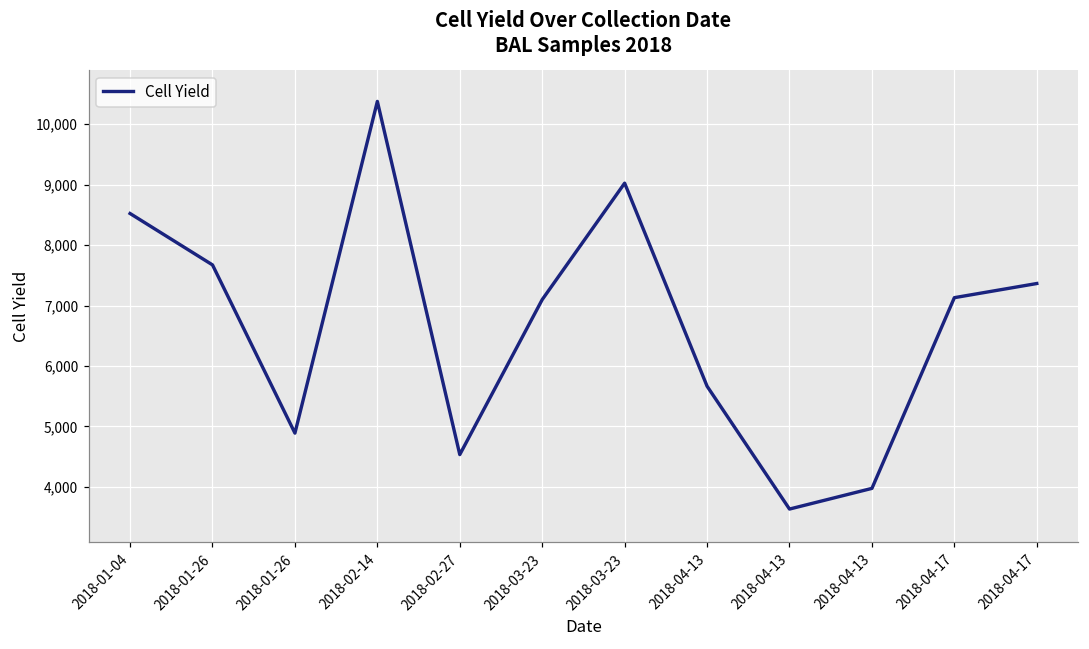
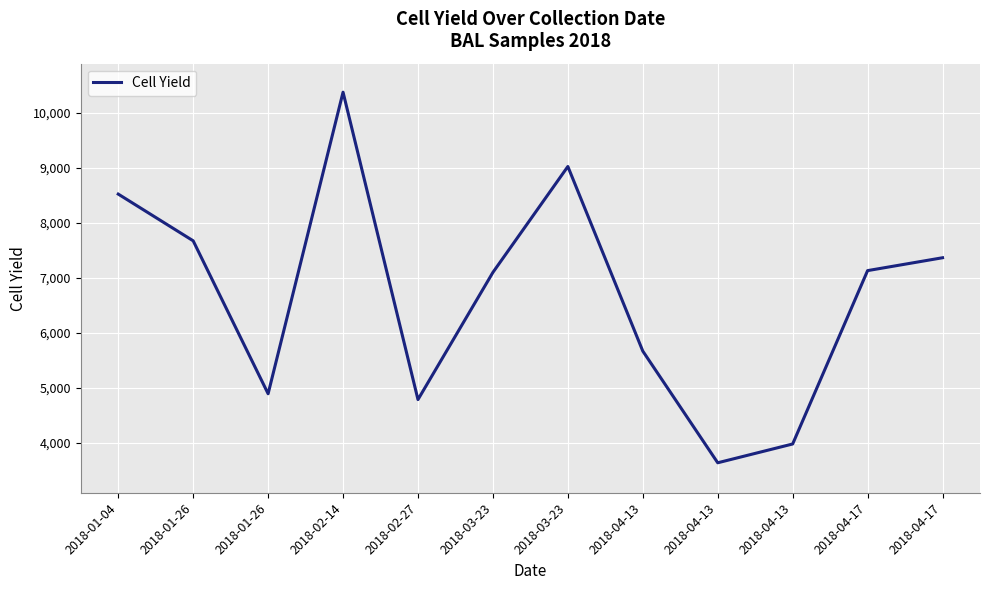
2018-02-27: 4,500 -> 4,800
